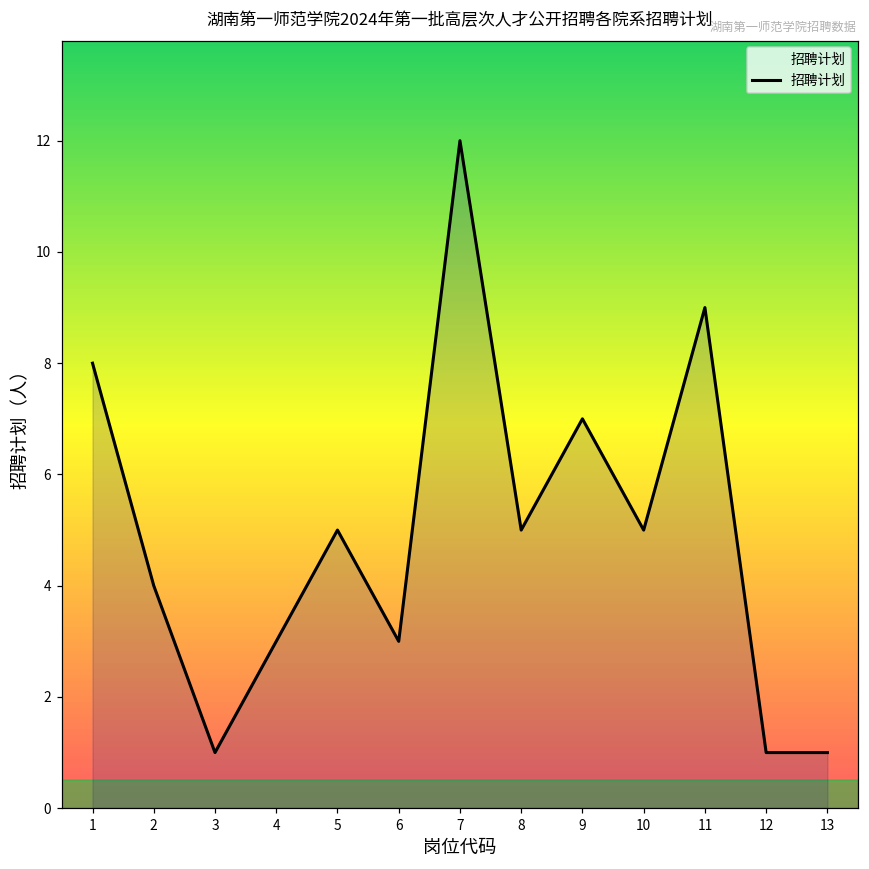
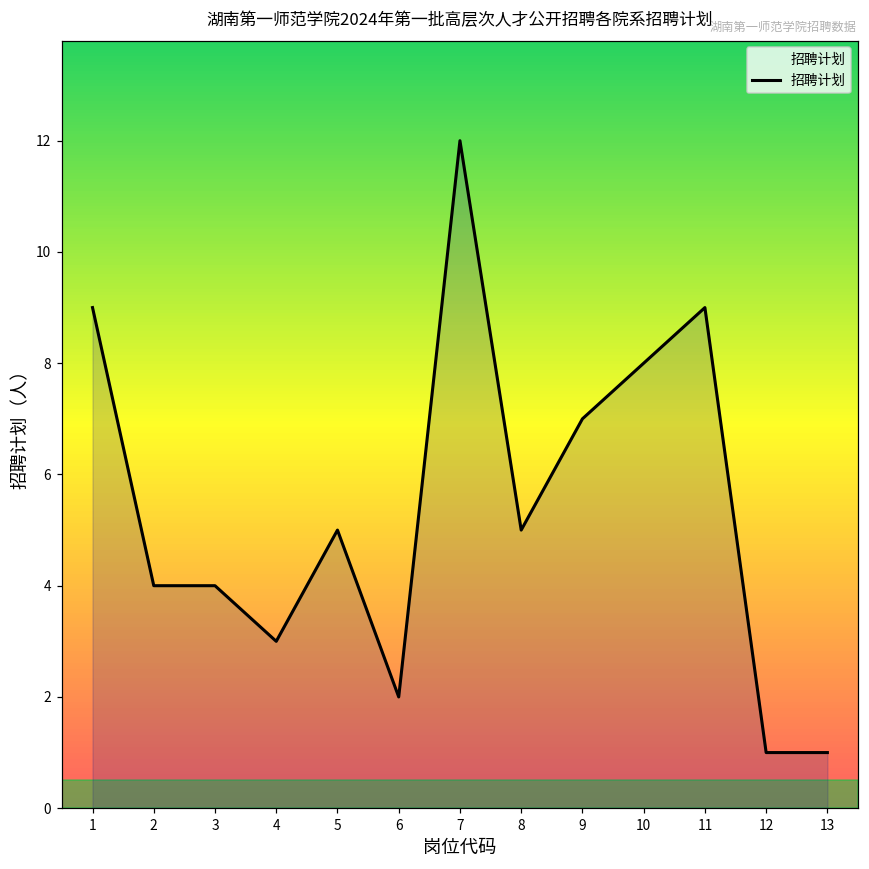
1: 8 -> 9
3: 1 -> 4
6: 3 -> 2
10: 5 -> 8
